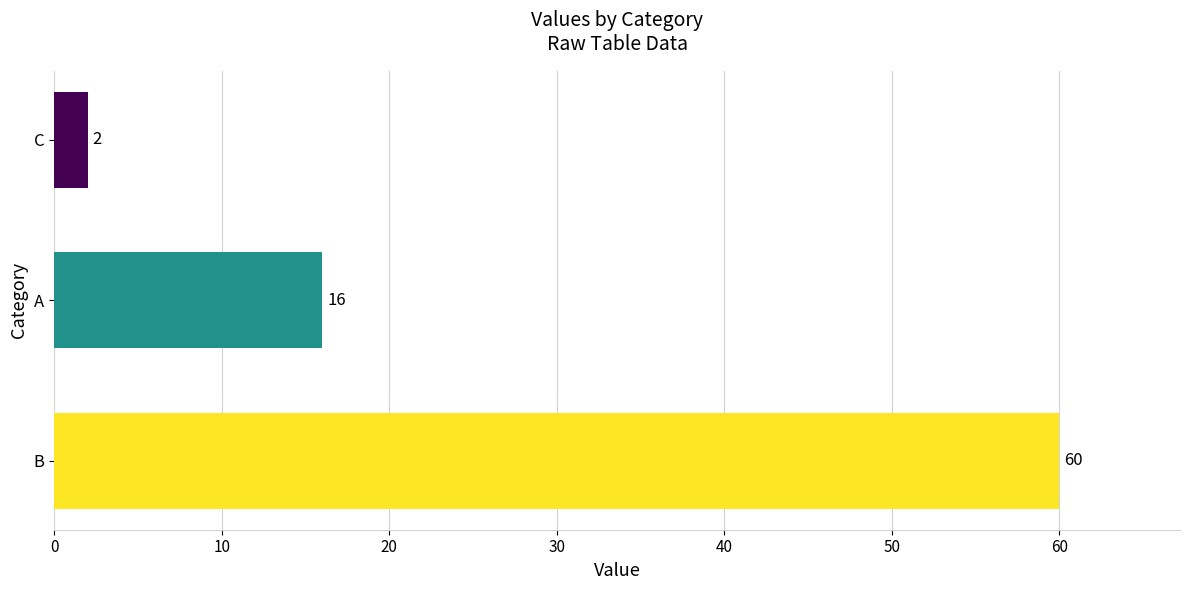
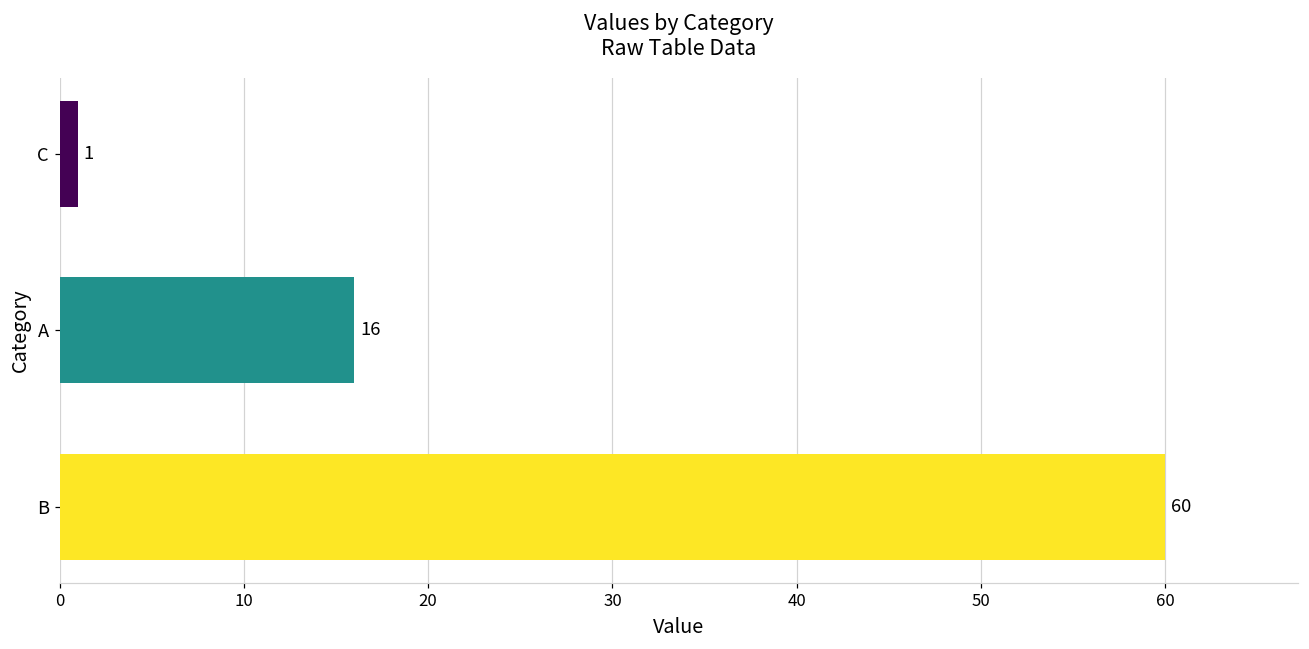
C: 2 -> 1
